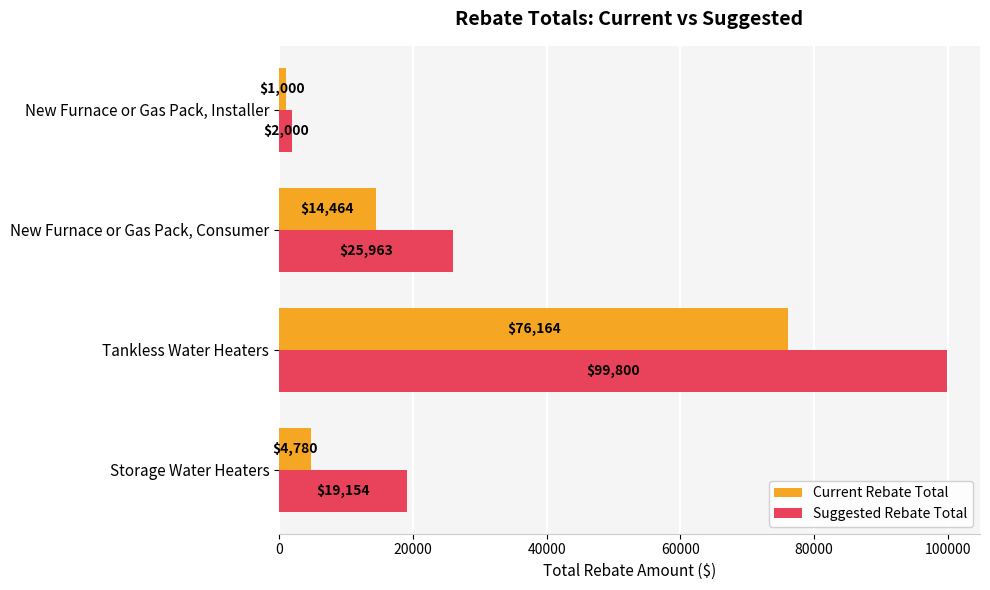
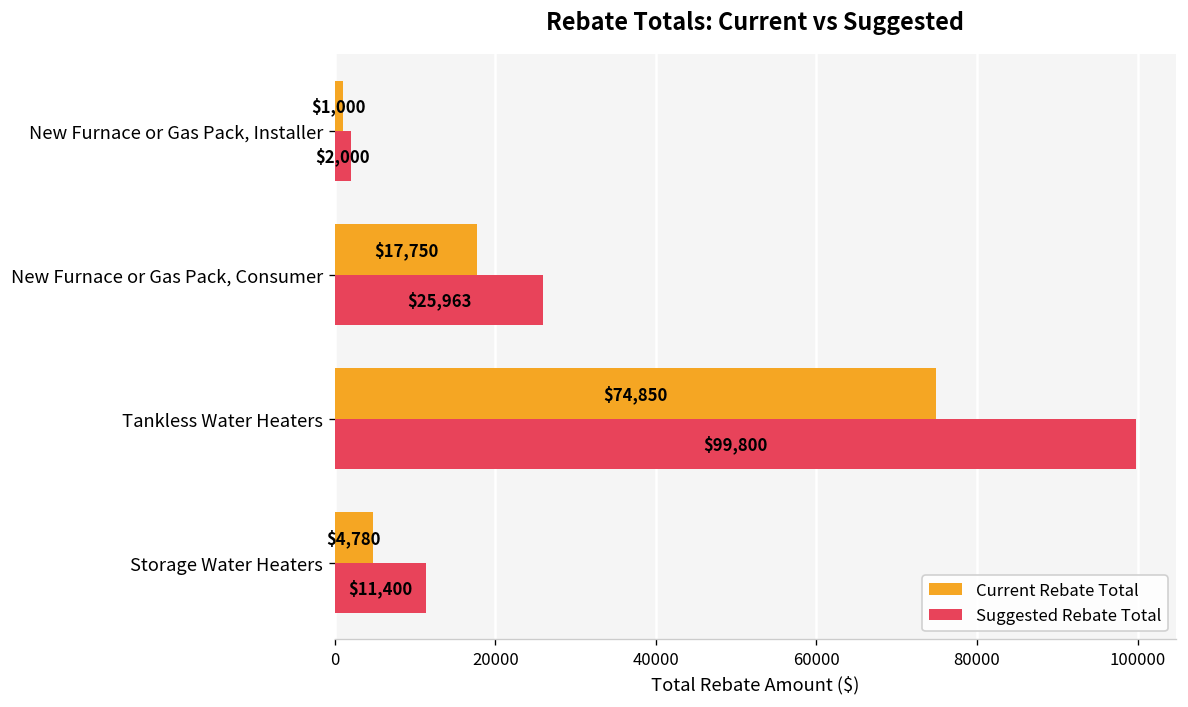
Current Rebate Total, New Furnace or Gas Pack, Consumer: $14,464 -> $17,750
Current Rebate Total, Tankless Water Heaters: $76,164 -> $74,850
Suggested Rebate Total, Storage Water Heaters: $19,154 -> $11,400
